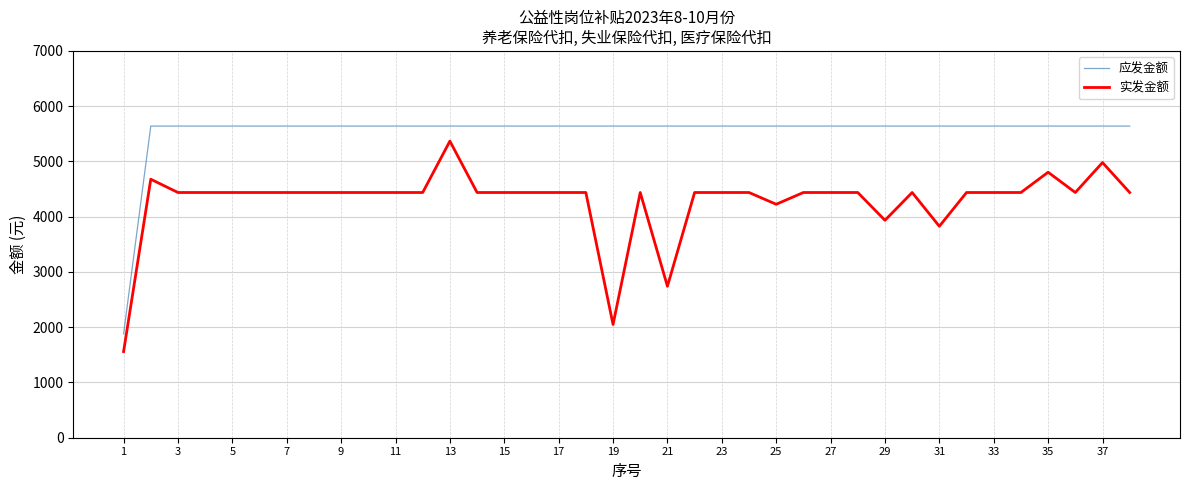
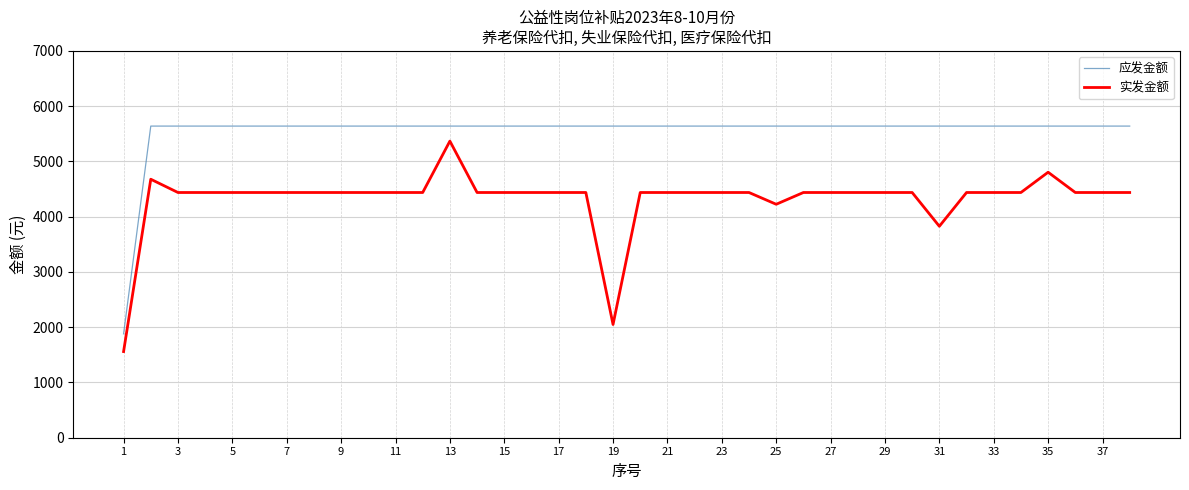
实发金额, 21: 2700 -> 4400
实发金额, 29: 3900 -> 4400
实发金额, 37: 5000 -> 4400
